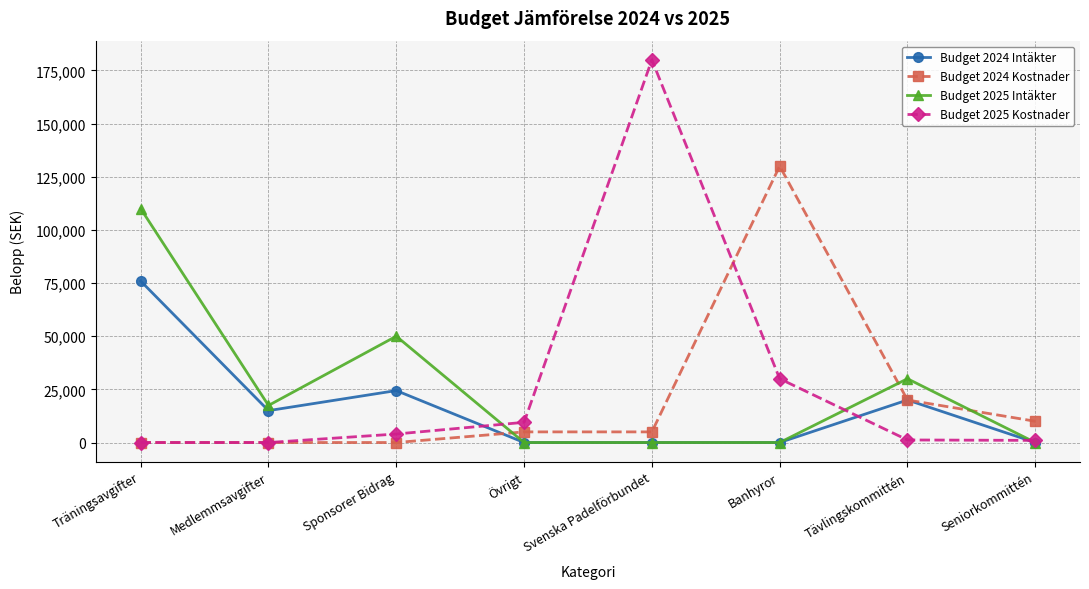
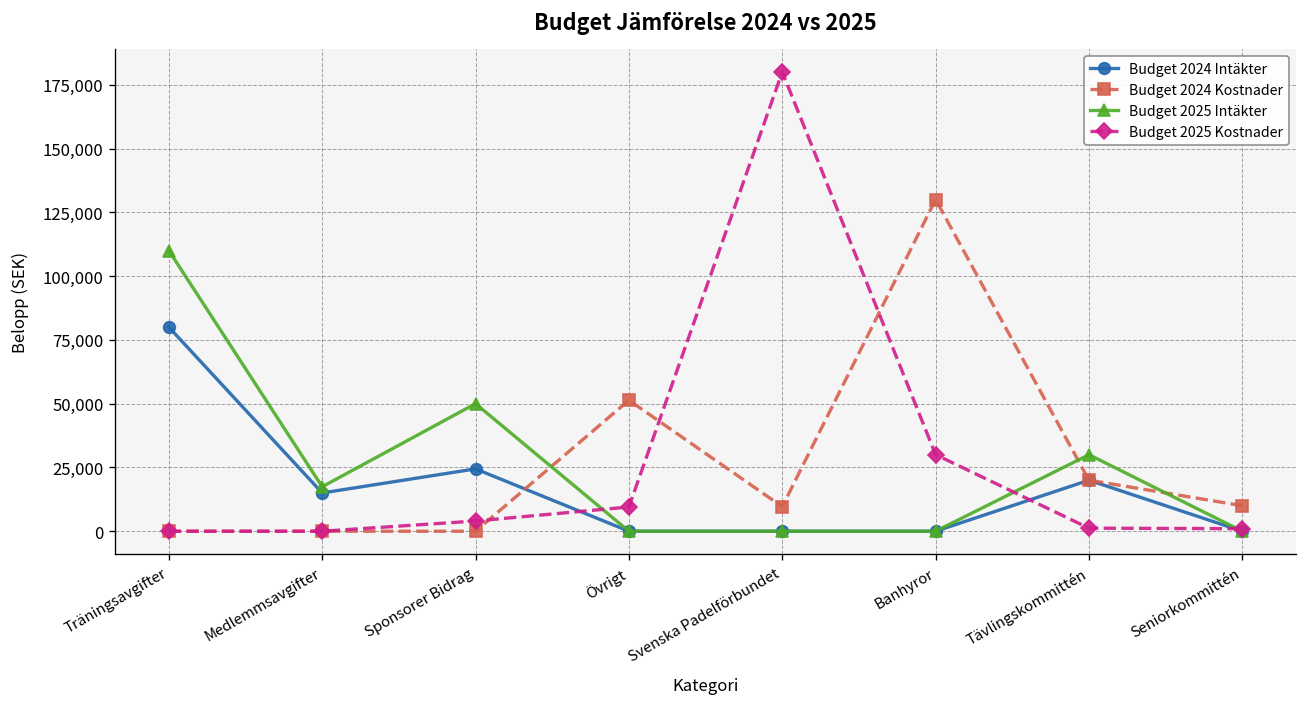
Budget 2024 Intäkter, Träningsavgifter: 76,000 -> 80,000
Budget 2024 Kostnader, Övrigt: 5,000 -> 51,000
Budget 2024 Kostnader, Svenska Padelförbundet: 5,000 -> 10,000
